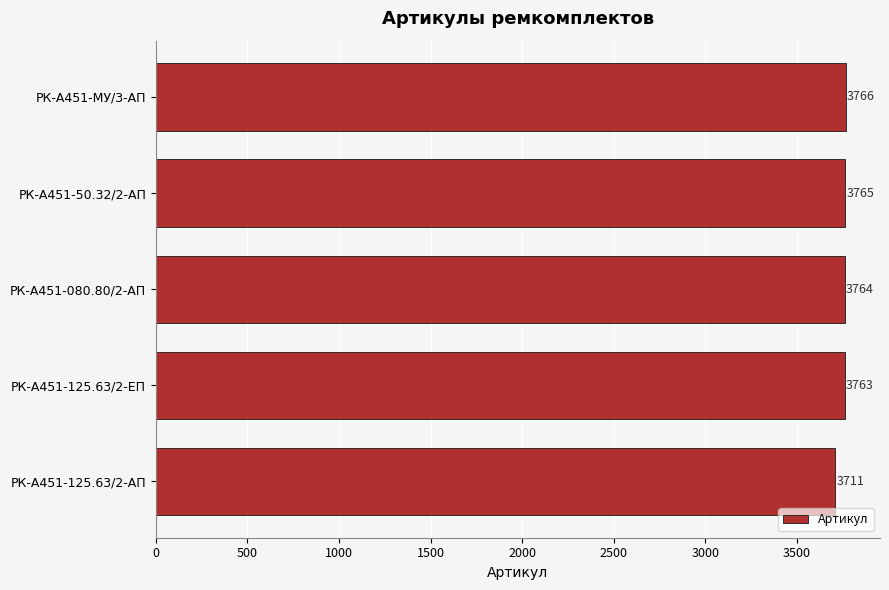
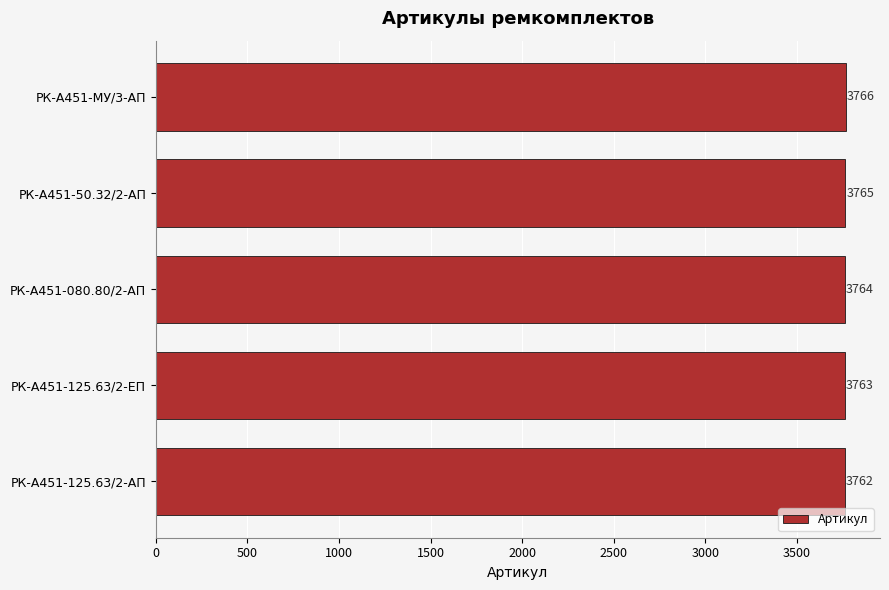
РК-А451-125.63/2-АП: 3711 -> 3762
